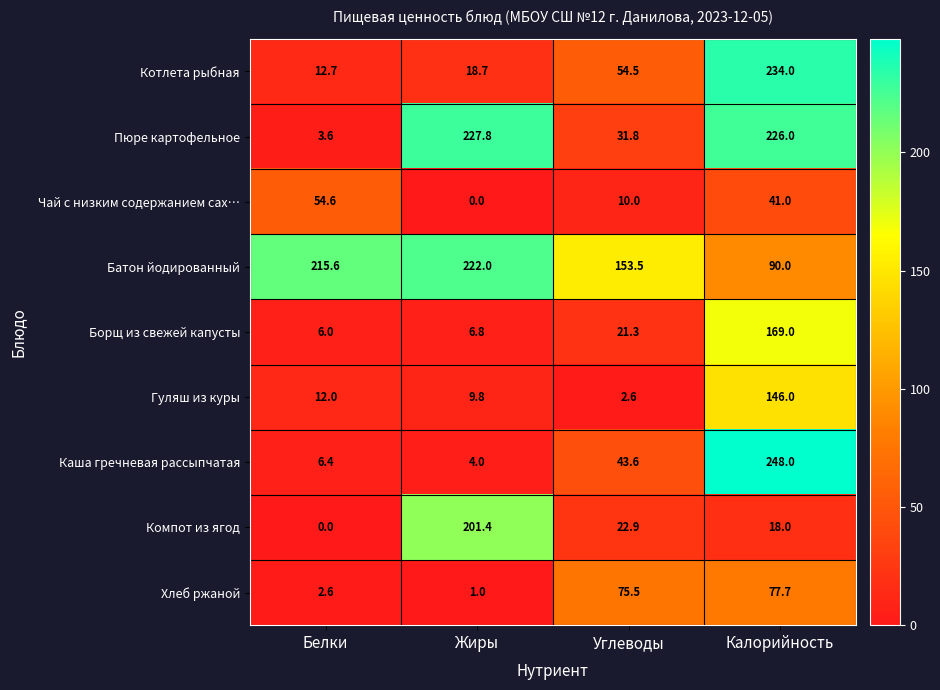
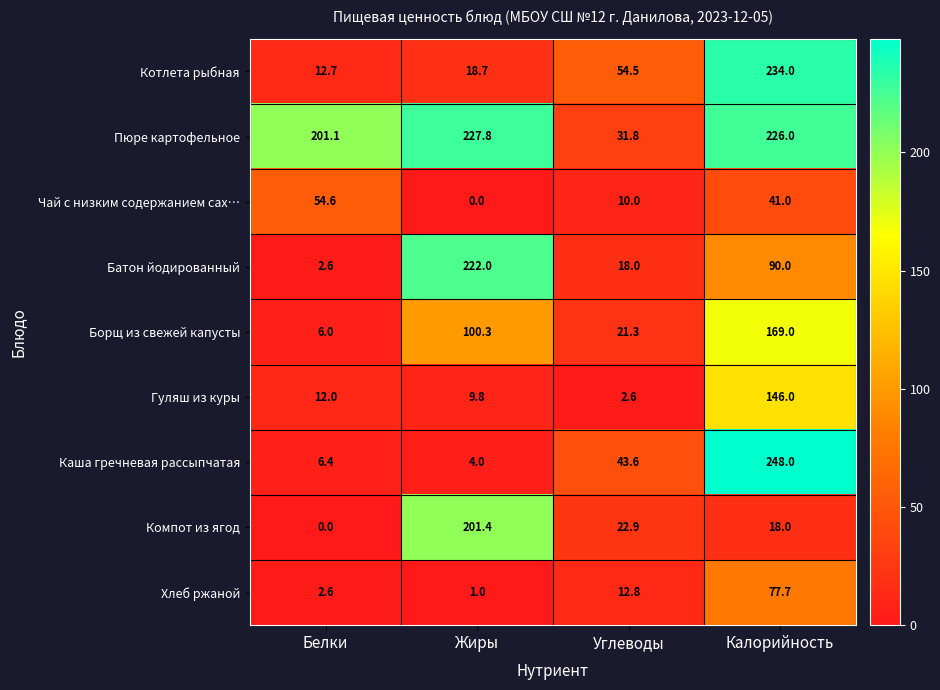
Пюре картофельное, Белки: 3.6 -> 201.1
Батон йодированный, Белки: 215.6 -> 2.6
Батон йодированный, Углеводы: 153.5 -> 18.0
Борщ из свежей капусты, Жиры: 6.8 -> 100.3
Хлеб ржаной, Углеводы: 75.5 -> 12.8
